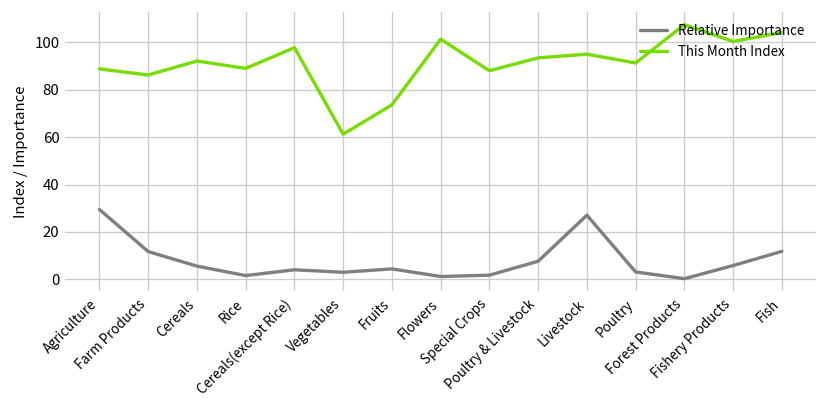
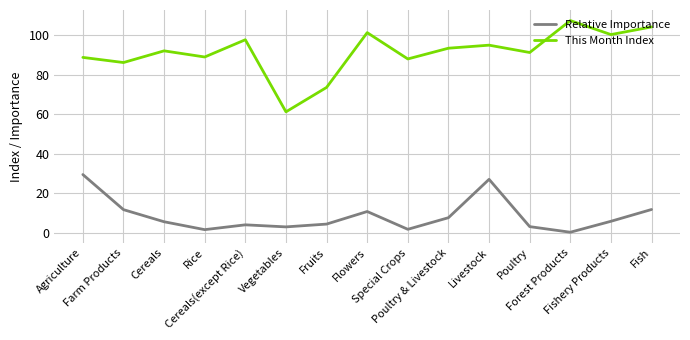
Relative Importance, Flowers: 1 -> 11
